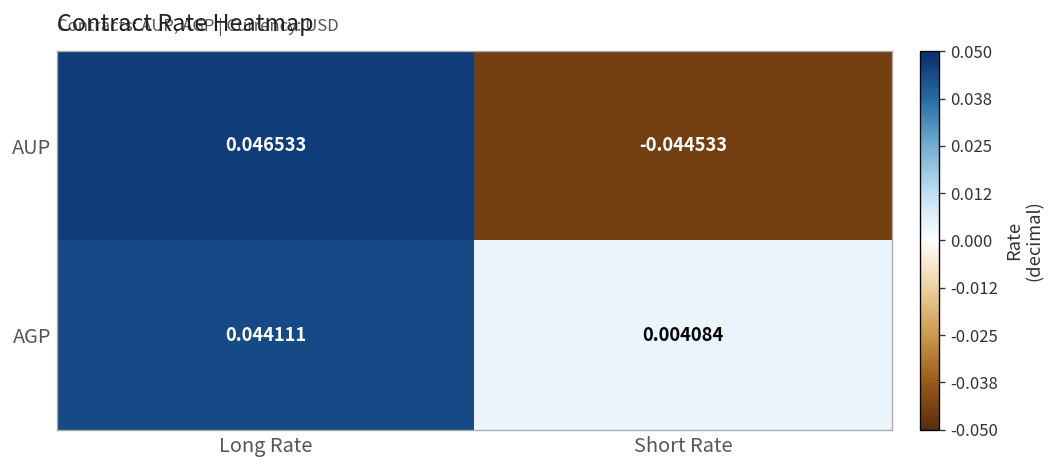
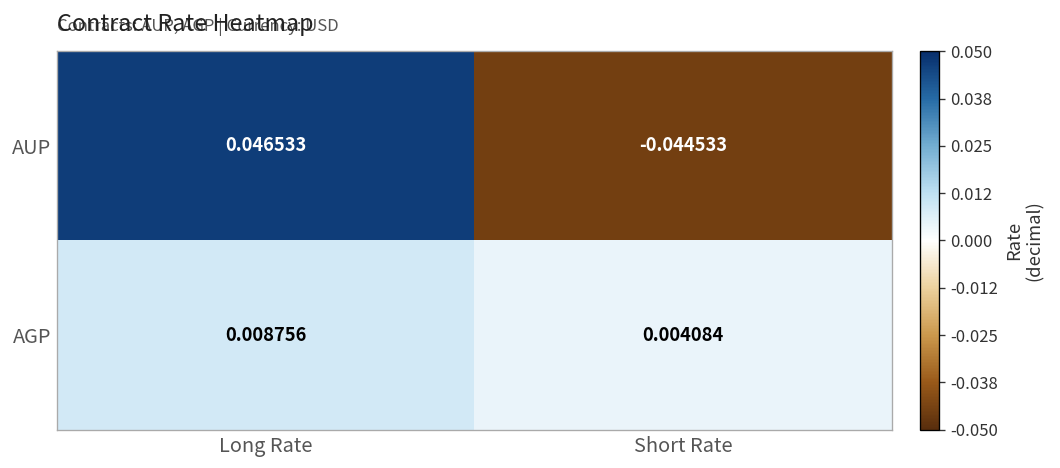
AGP, Long Rate: 0.044111 -> 0.008756
